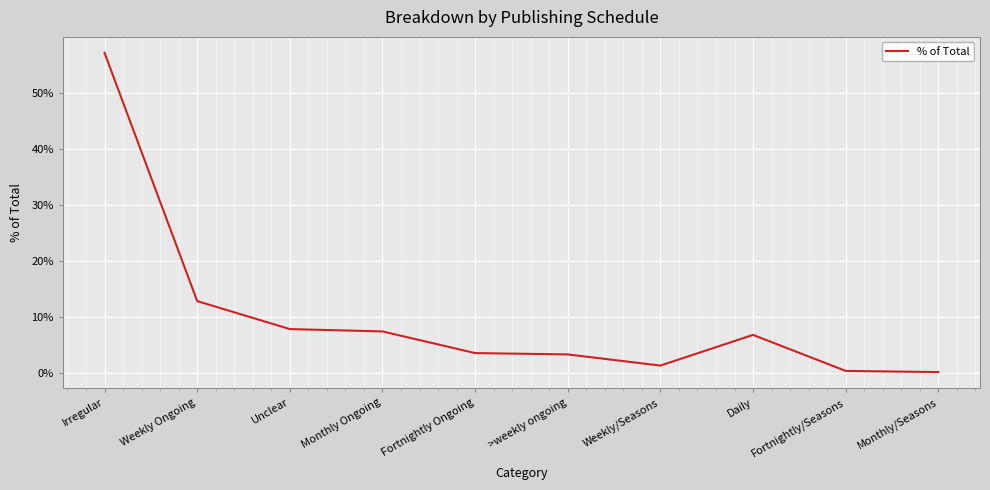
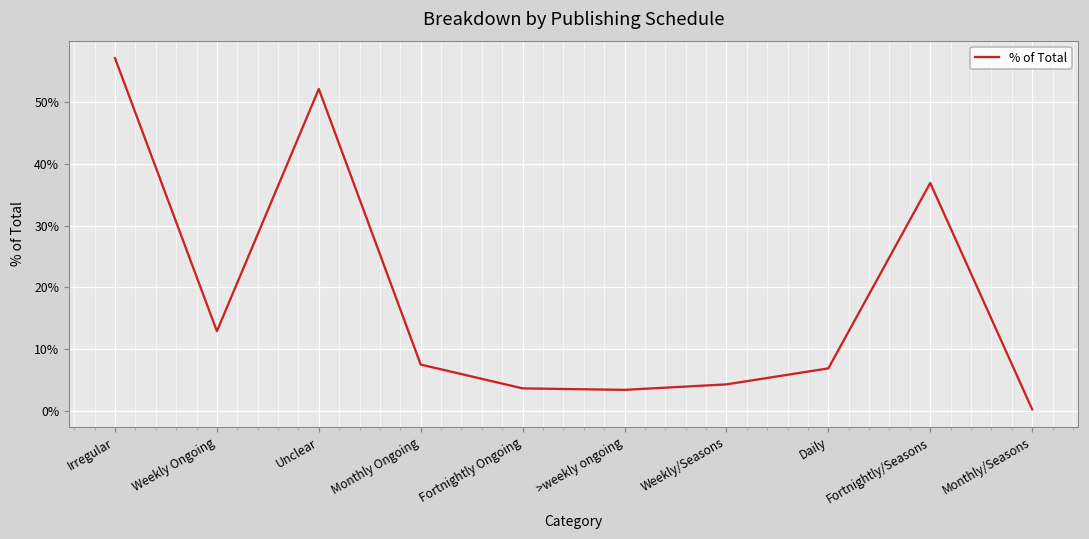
Unclear: 8% -> 52%
Weekly/Seasons: 1% -> 4%
Fortnightly/Seasons: 0% -> 37%
